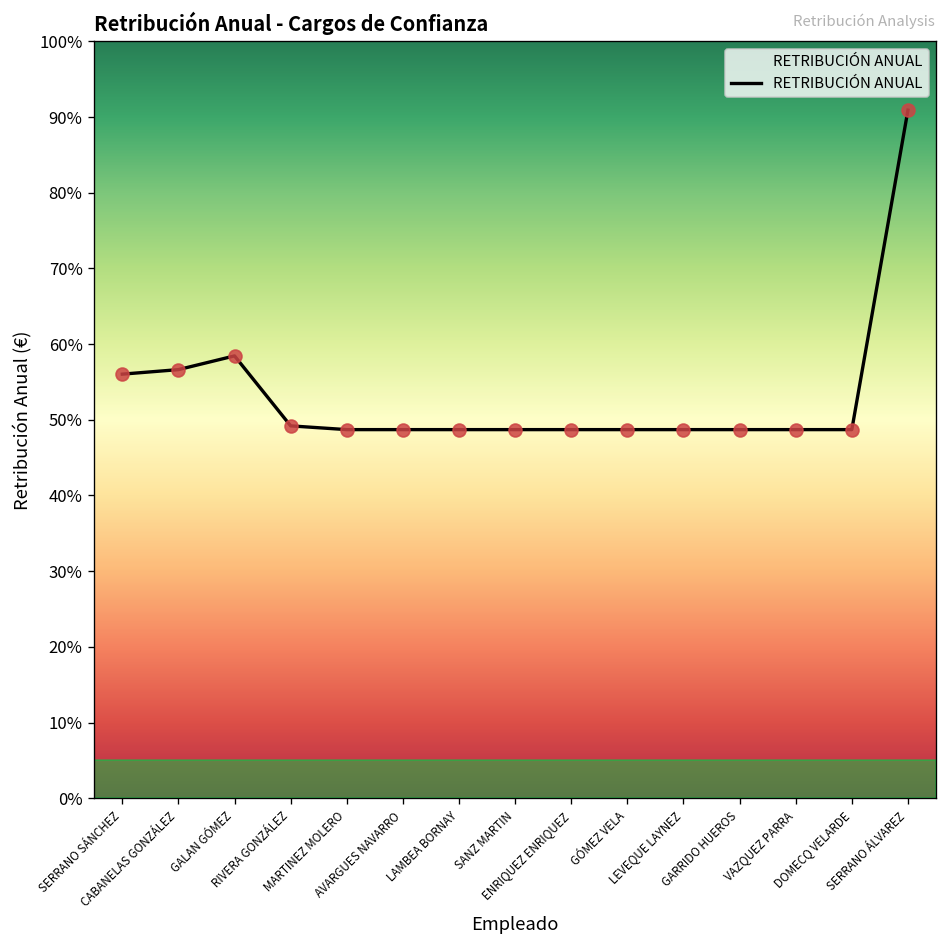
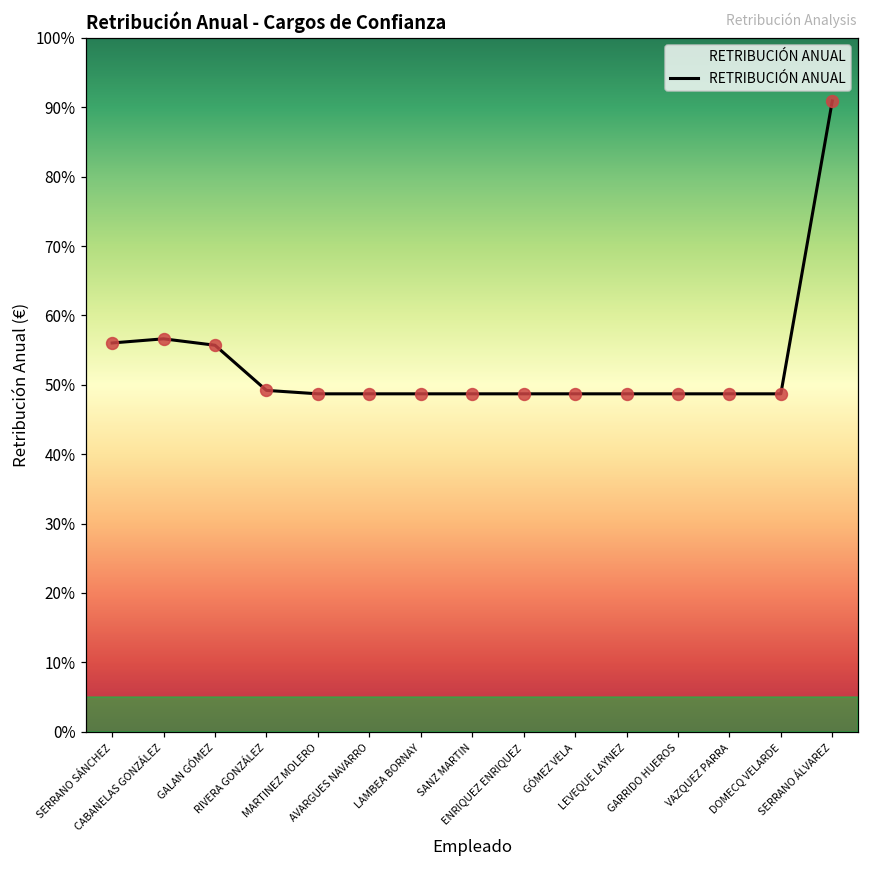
GALAN GÓMEZ: 58% -> 56%
